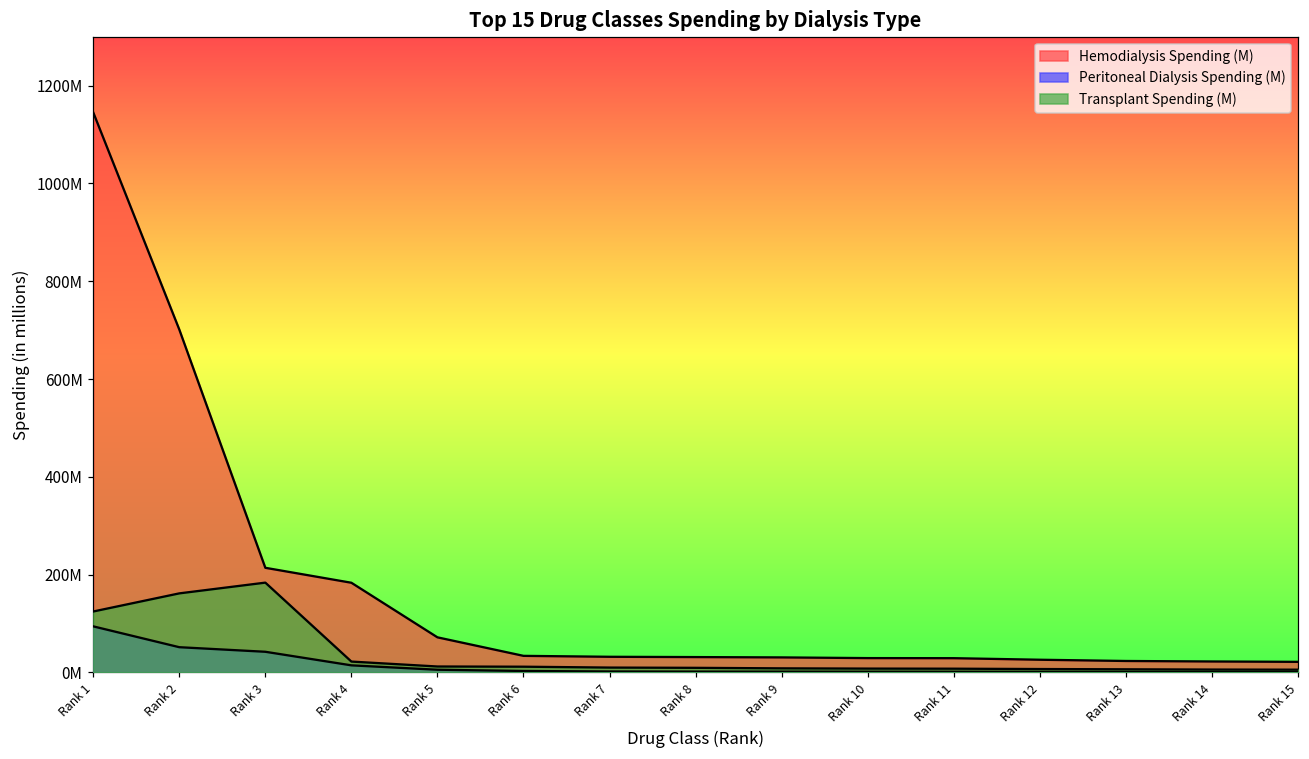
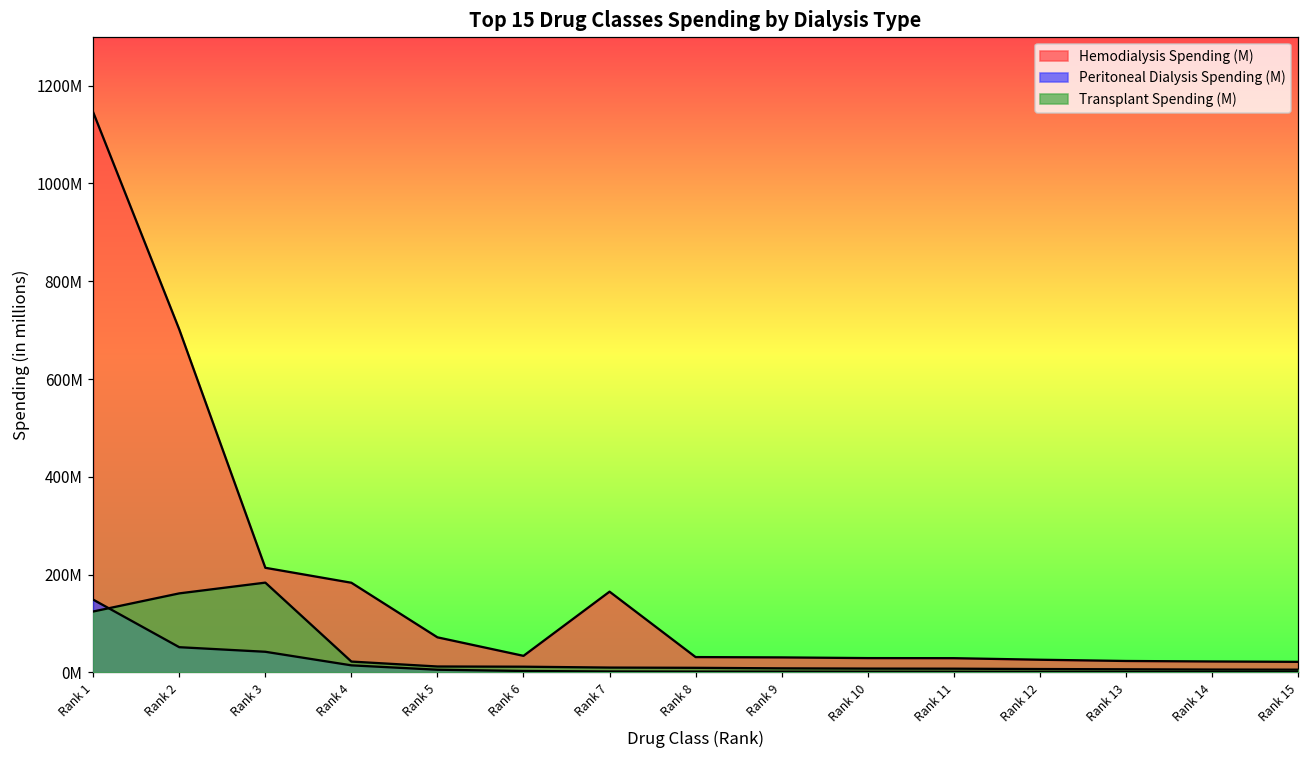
Peritoneal Dialysis Spending (M), Rank 1: 90000000 -> 150000000
Hemodialysis Spending (M), Rank 7: 30000000 -> 170000000
